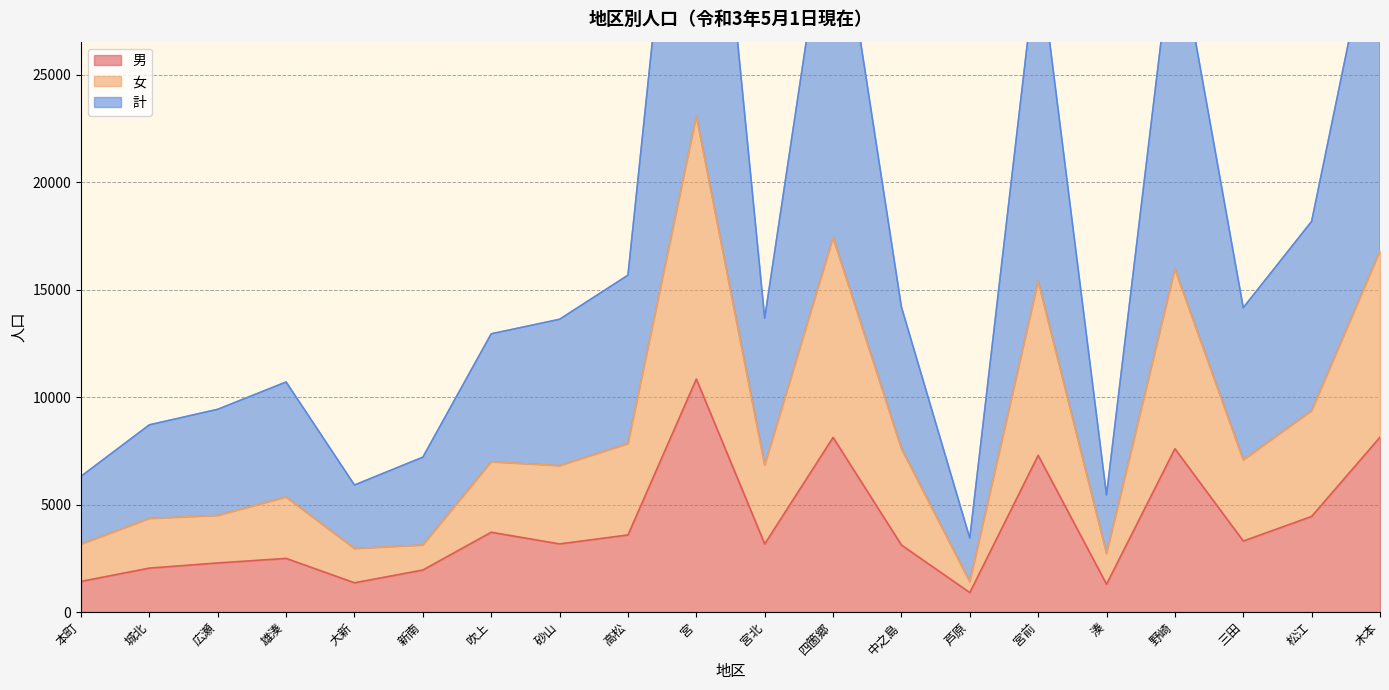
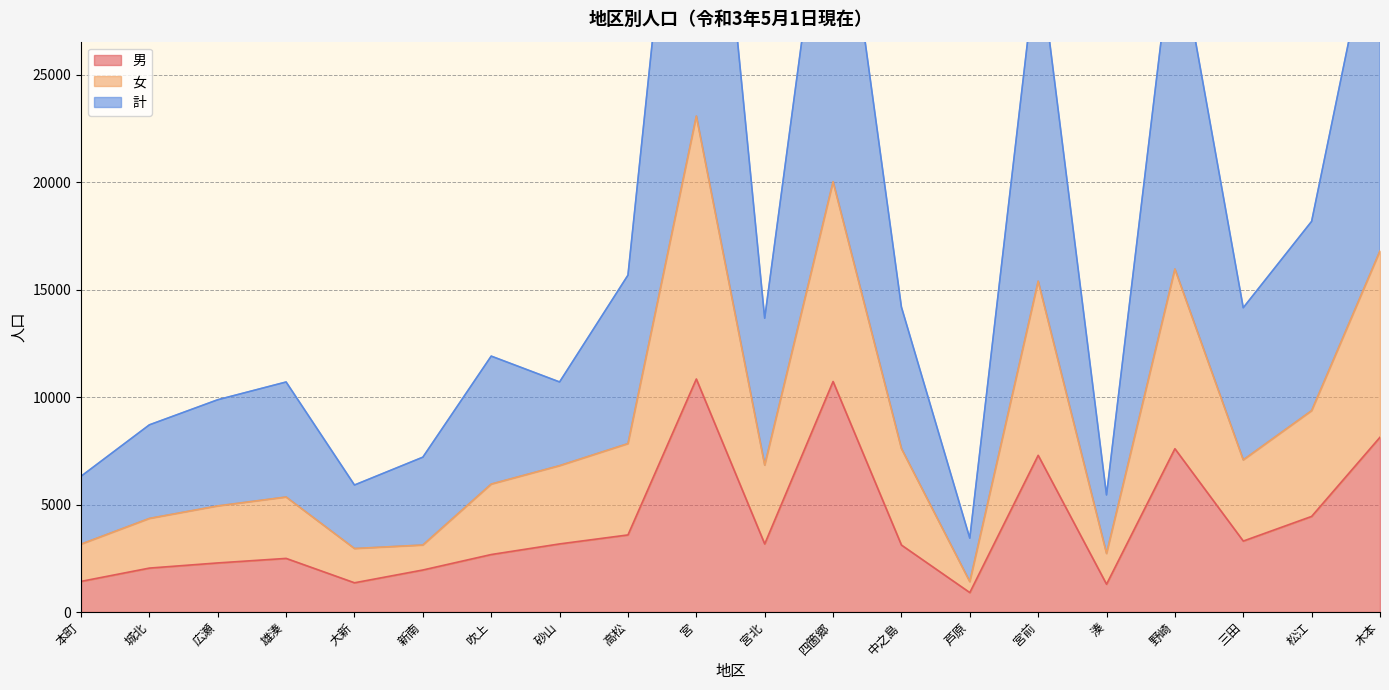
女, 広瀬: 2200 -> 2700
男, 吹上: 3700 -> 2700
計, 砂山: 6800 -> 3900
男, 四箇郷: 8100 -> 10700
